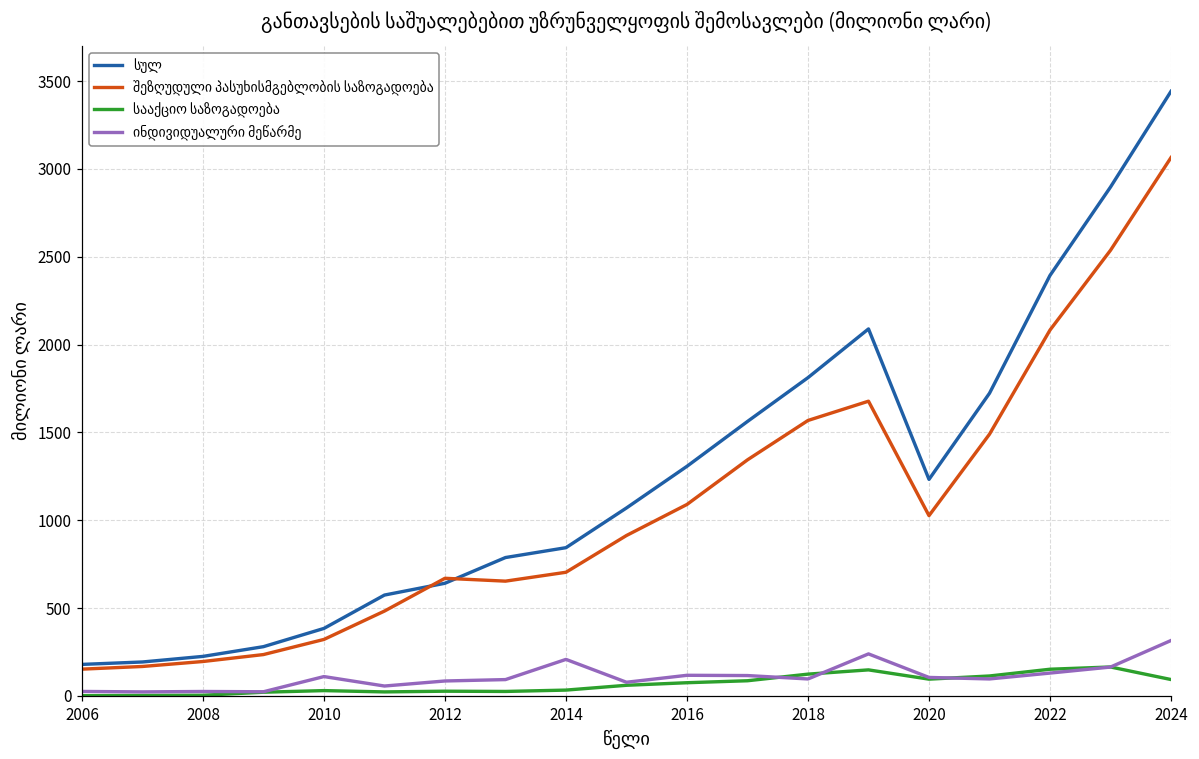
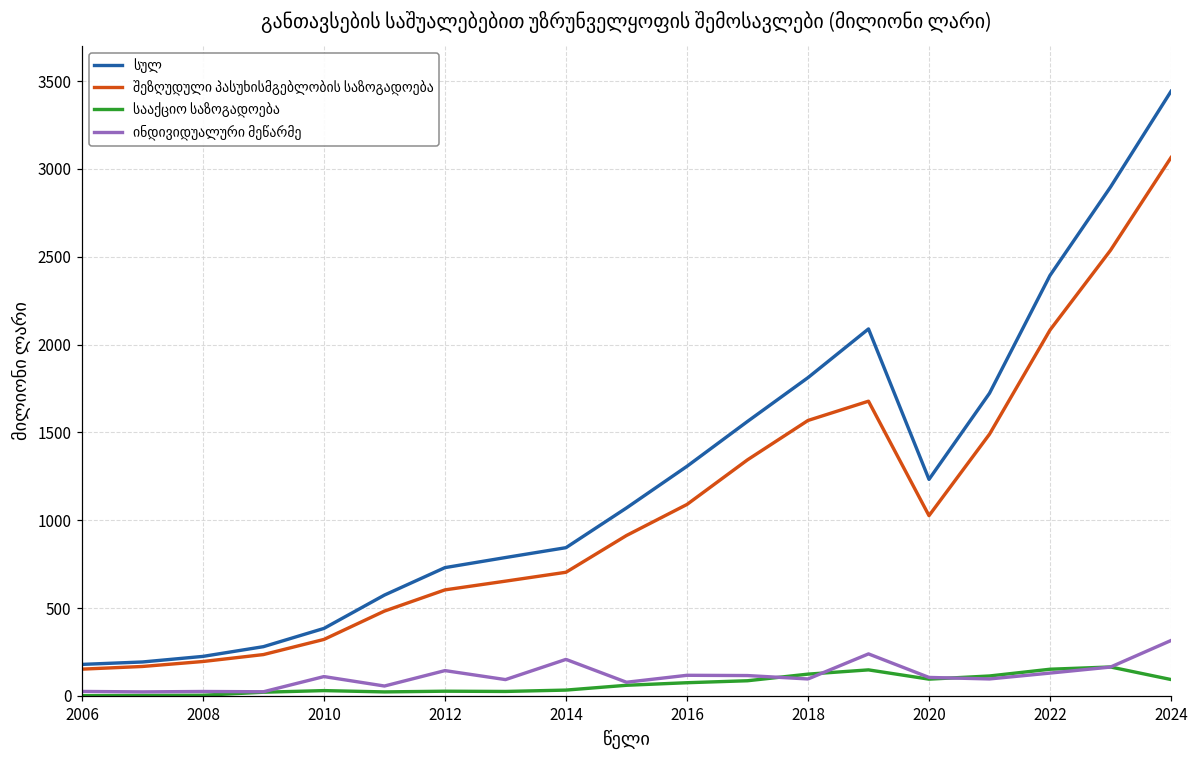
სულ, 2012: 640 -> 730
შეზღუდული პასუხისმგებლობის საზოგადოება, 2012: 670 -> 600
ინდივიდუალური მეწარმე, 2012: 80 -> 140
